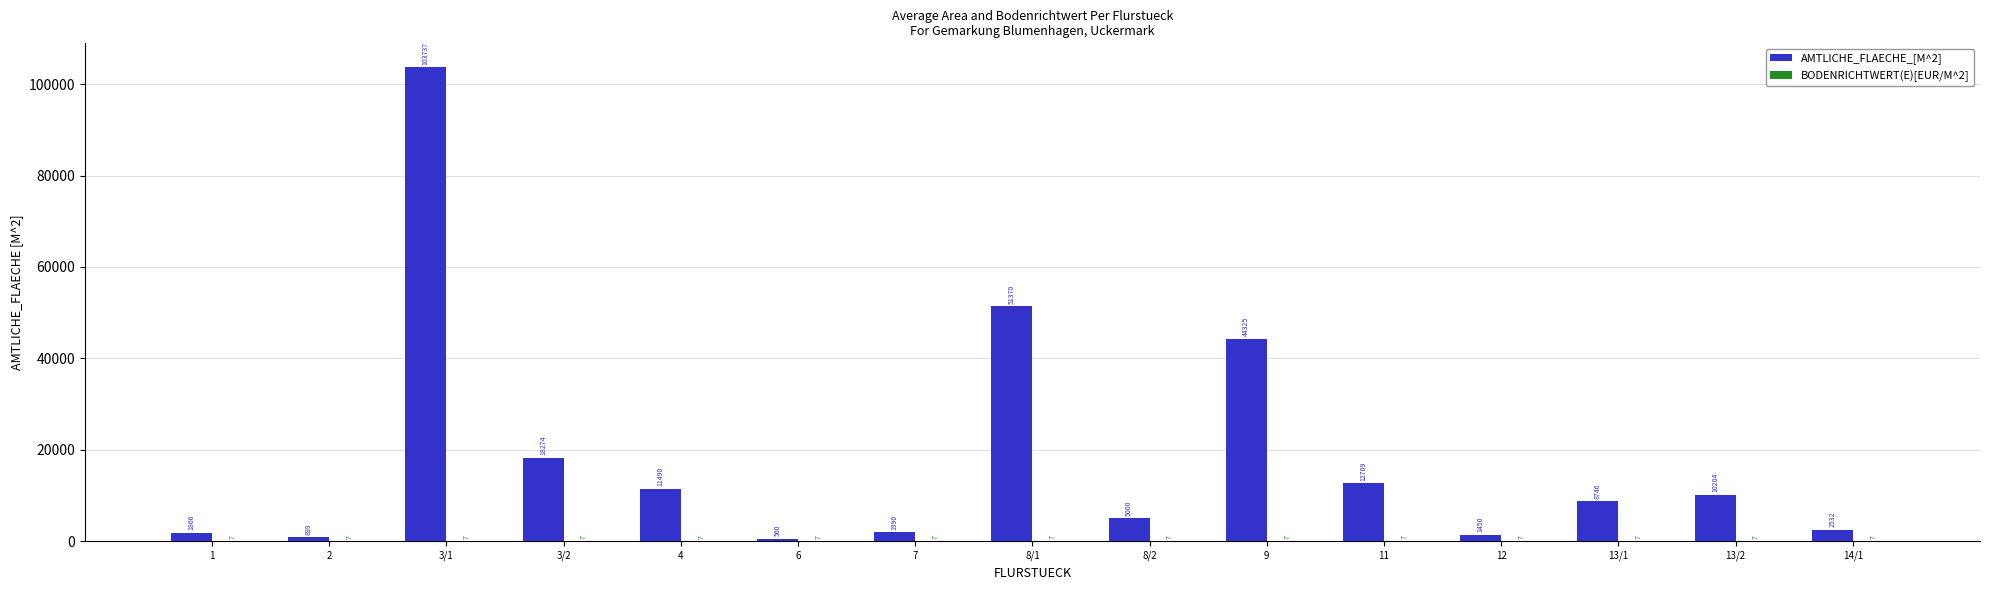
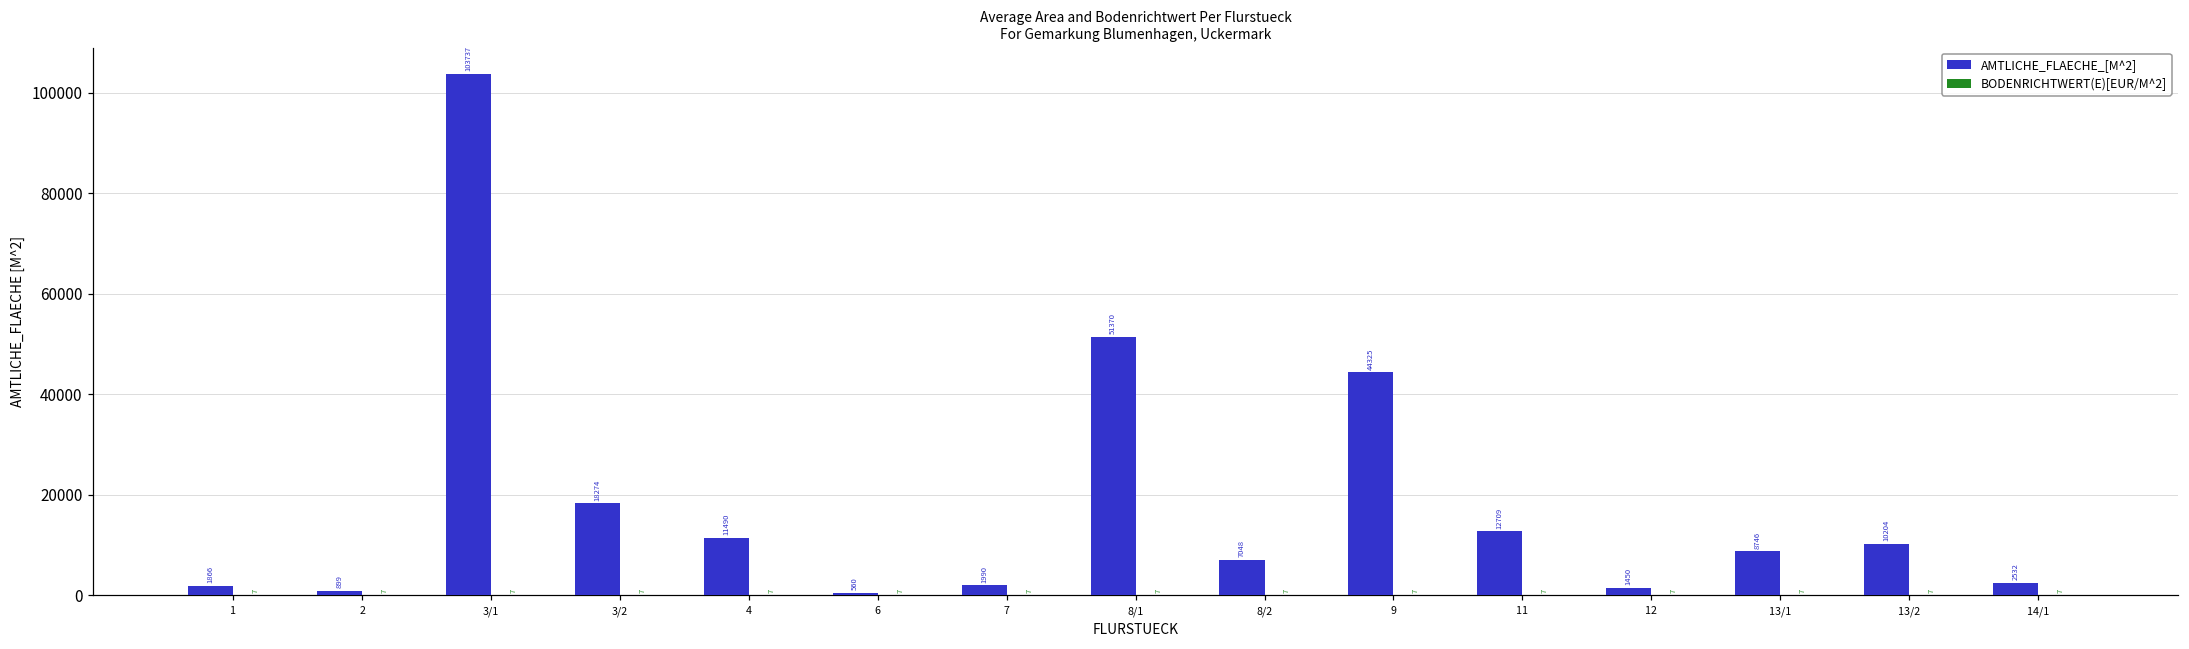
AMTLICHE_FLAECHE_[M^2], 8/2: 5000 -> 7048
